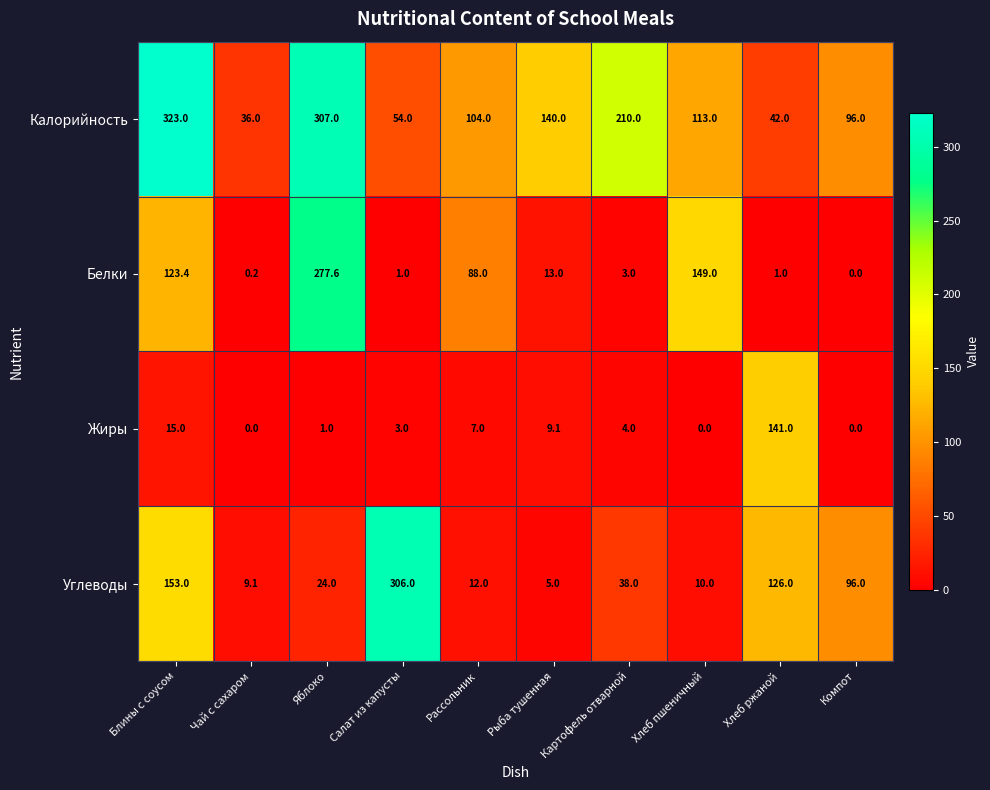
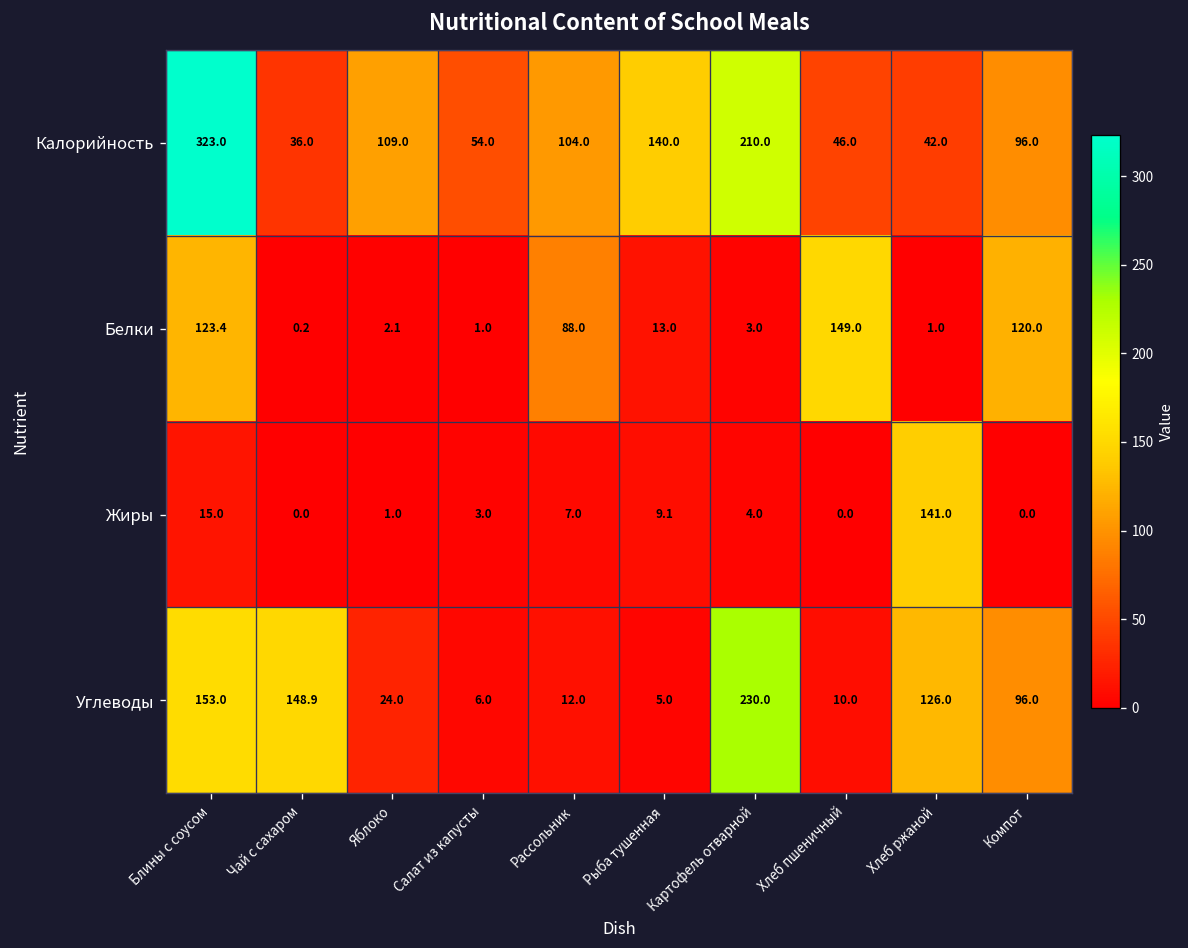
Калорийность, Яблоко: 307.0 -> 109.0
Калорийность, Хлеб пшеничный: 113.0 -> 46.0
Белки, Яблоко: 277.6 -> 2.1
Белки, Компот: 0.0 -> 120.0
Углеводы, Чай с сахаром: 9.1 -> 148.9
Углеводы, Салат из капусты: 306.0 -> 6.0
Углеводы, Картофель отварной: 38.0 -> 230.0
